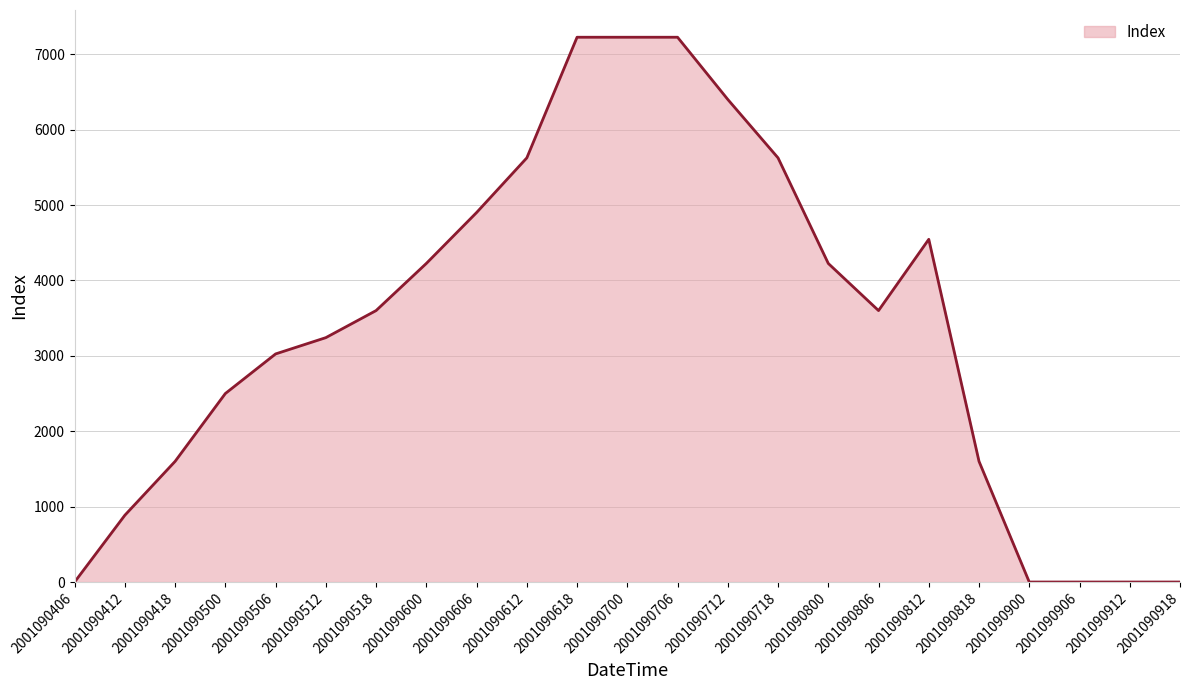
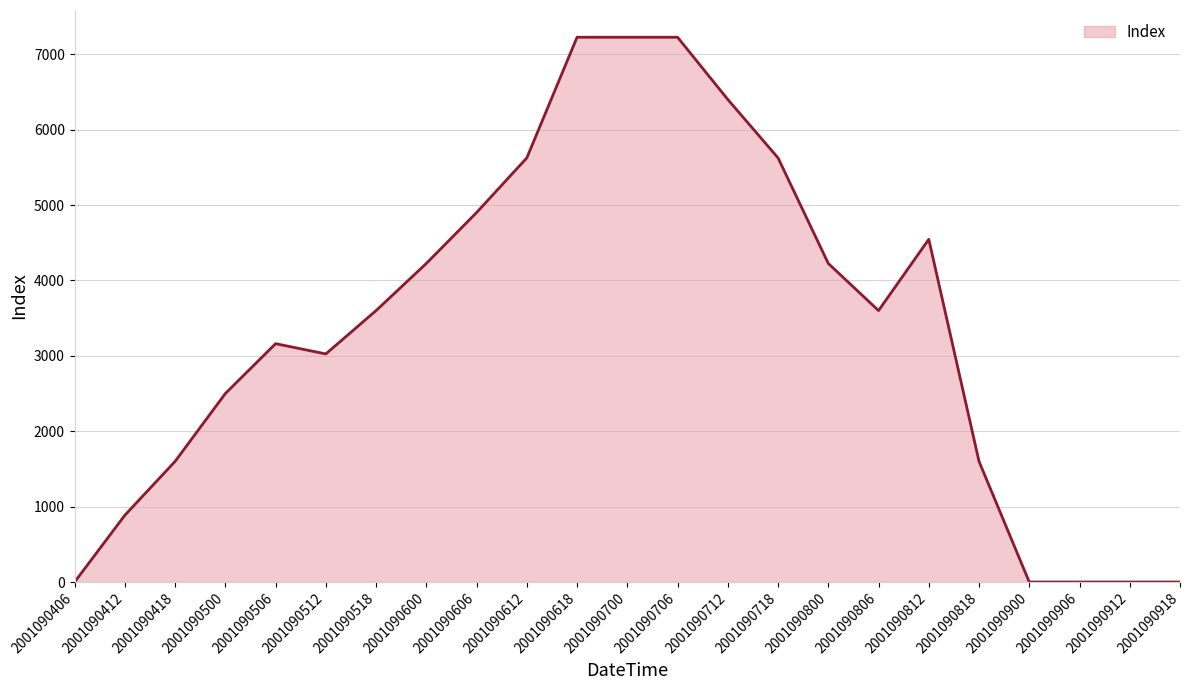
2001090506: 3000 -> 3200
2001090512: 3200 -> 3000
